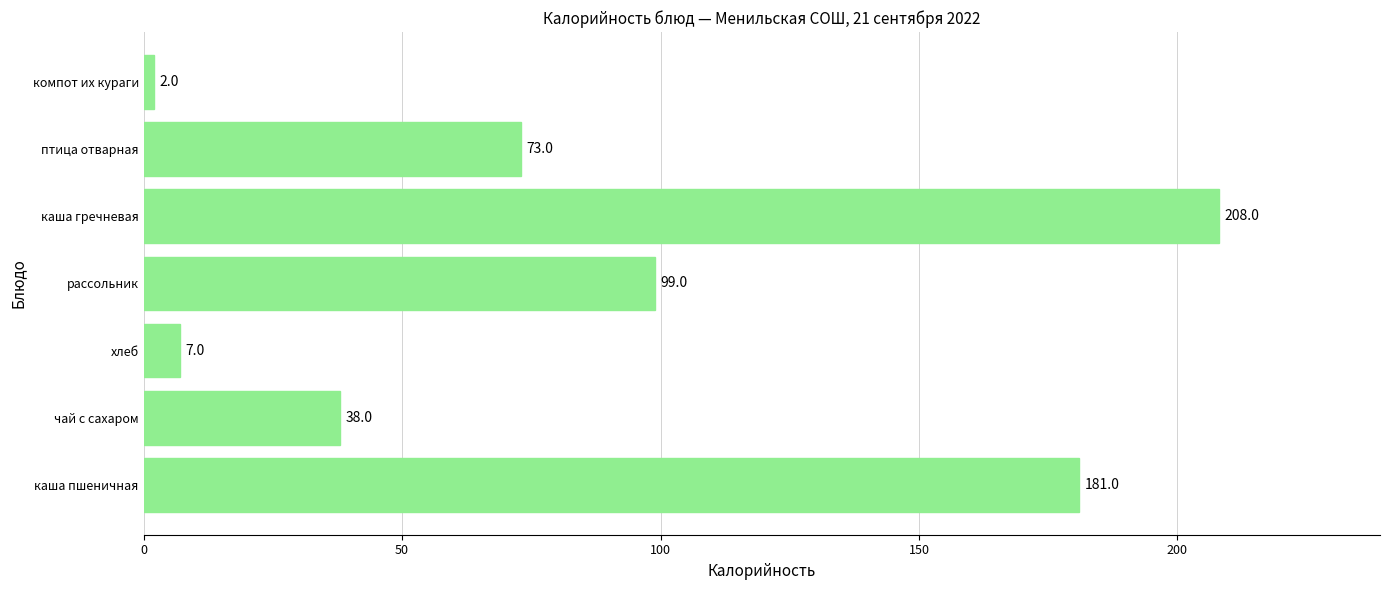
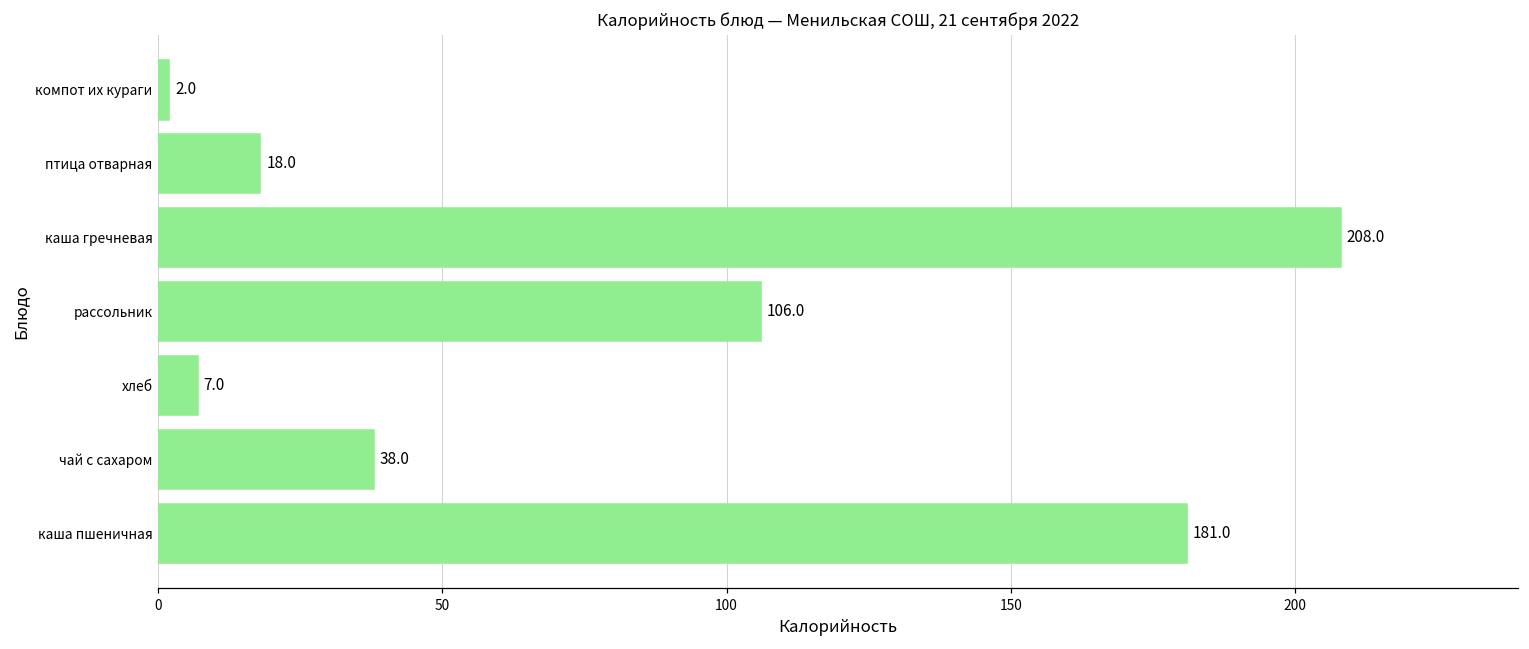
птица отварная: 73.0 -> 18.0
рассольник: 99.0 -> 106.0
